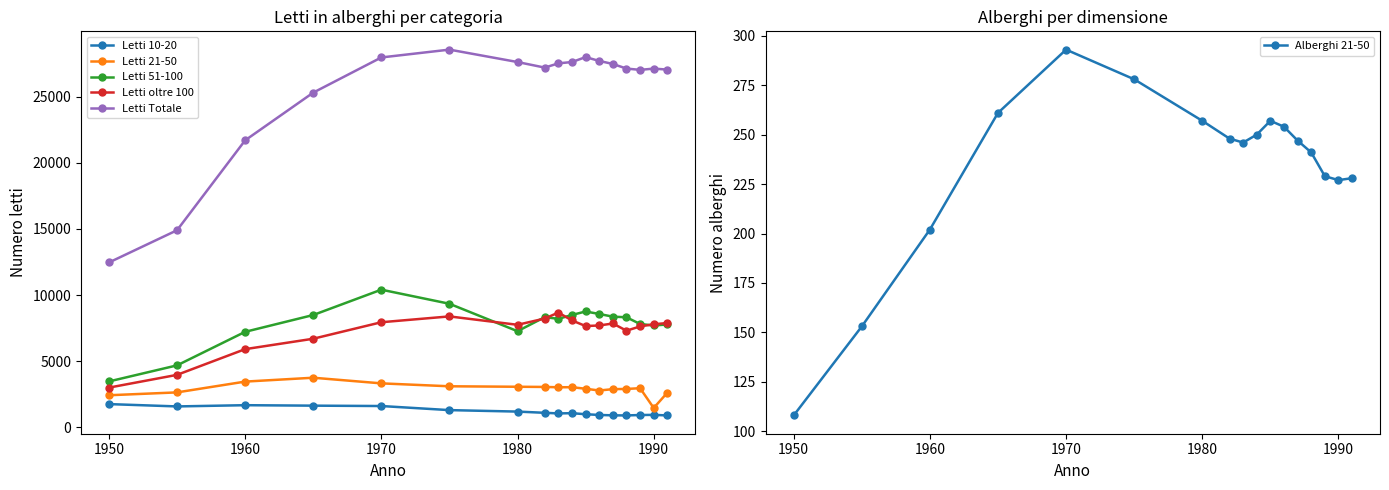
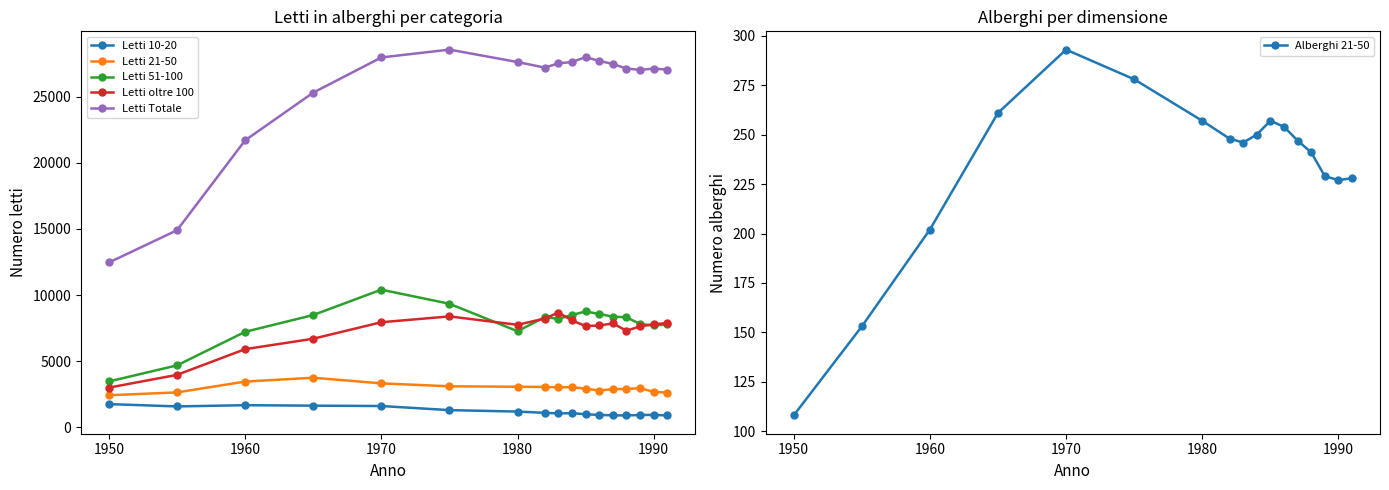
Letti in alberghi per categoria, Letti 21-50, 1990: 1500 -> 2700
